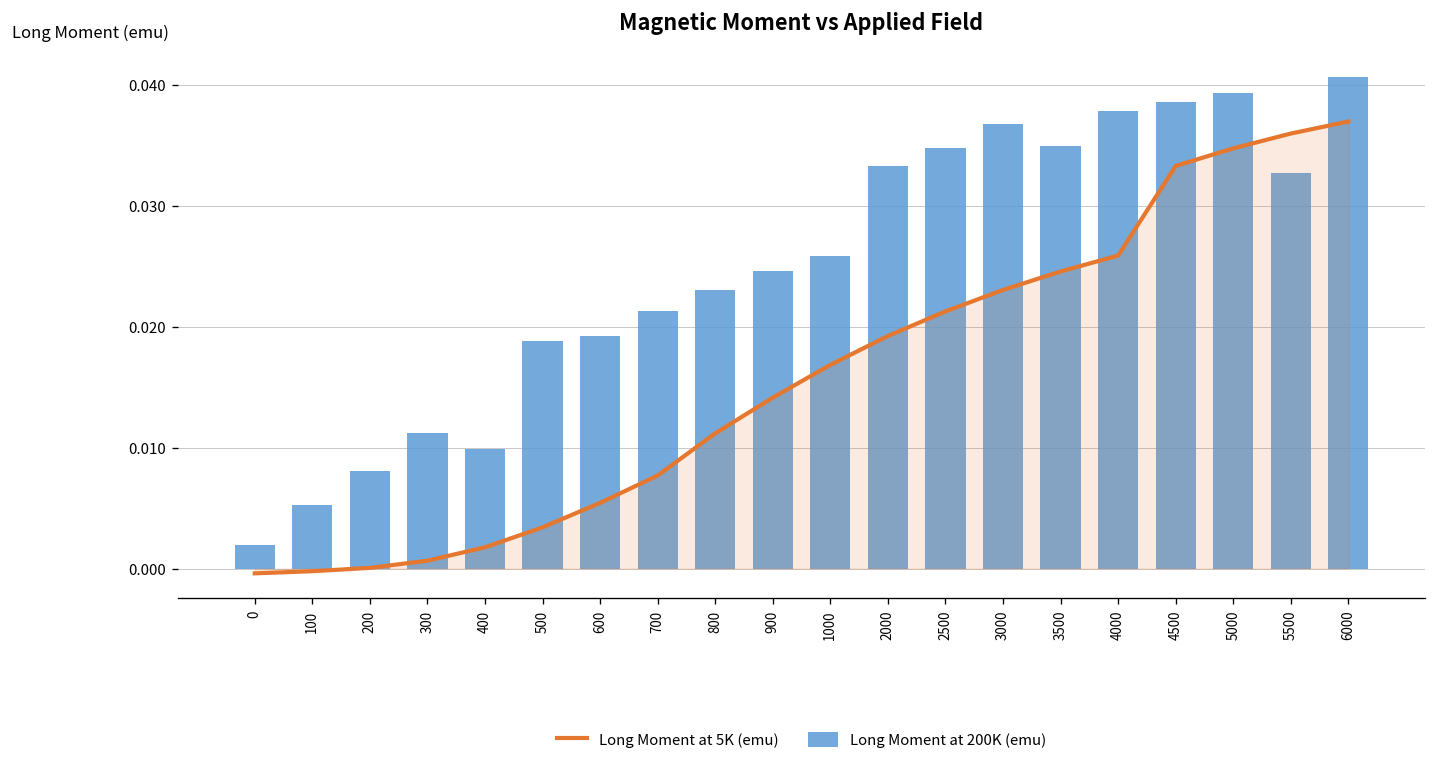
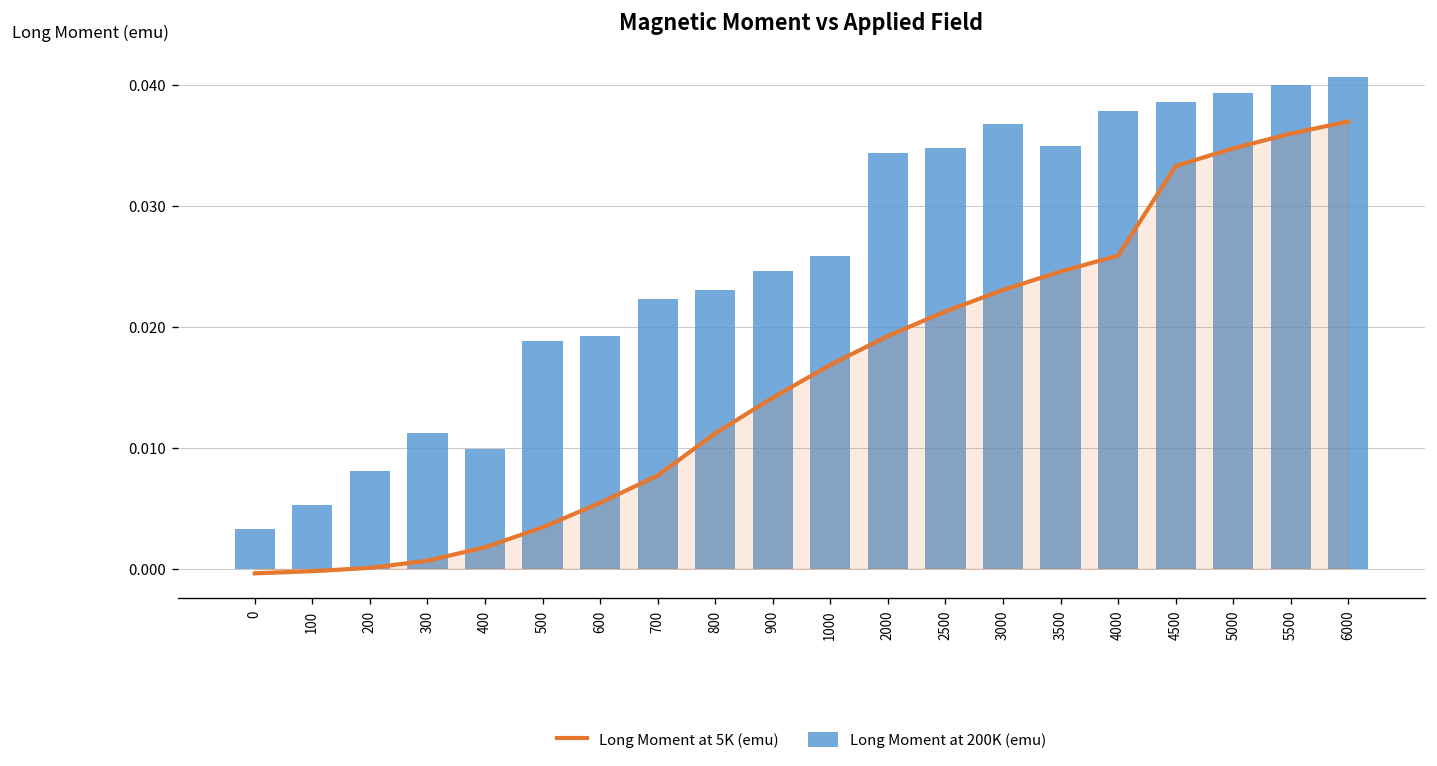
Long Moment at 200K (emu), 0: 0.0019 -> 0.0033
Long Moment at 200K (emu), 700: 0.0213 -> 0.0223
Long Moment at 200K (emu), 2000: 0.0333 -> 0.0344
Long Moment at 200K (emu), 5500: 0.0328 -> 0.0400
